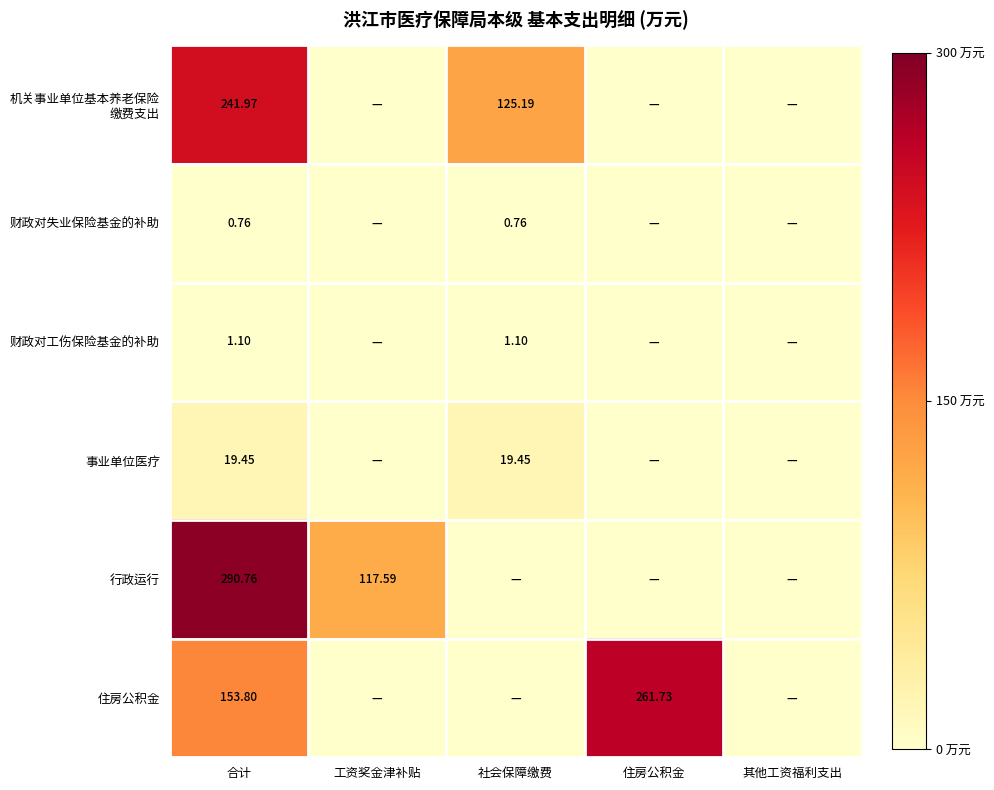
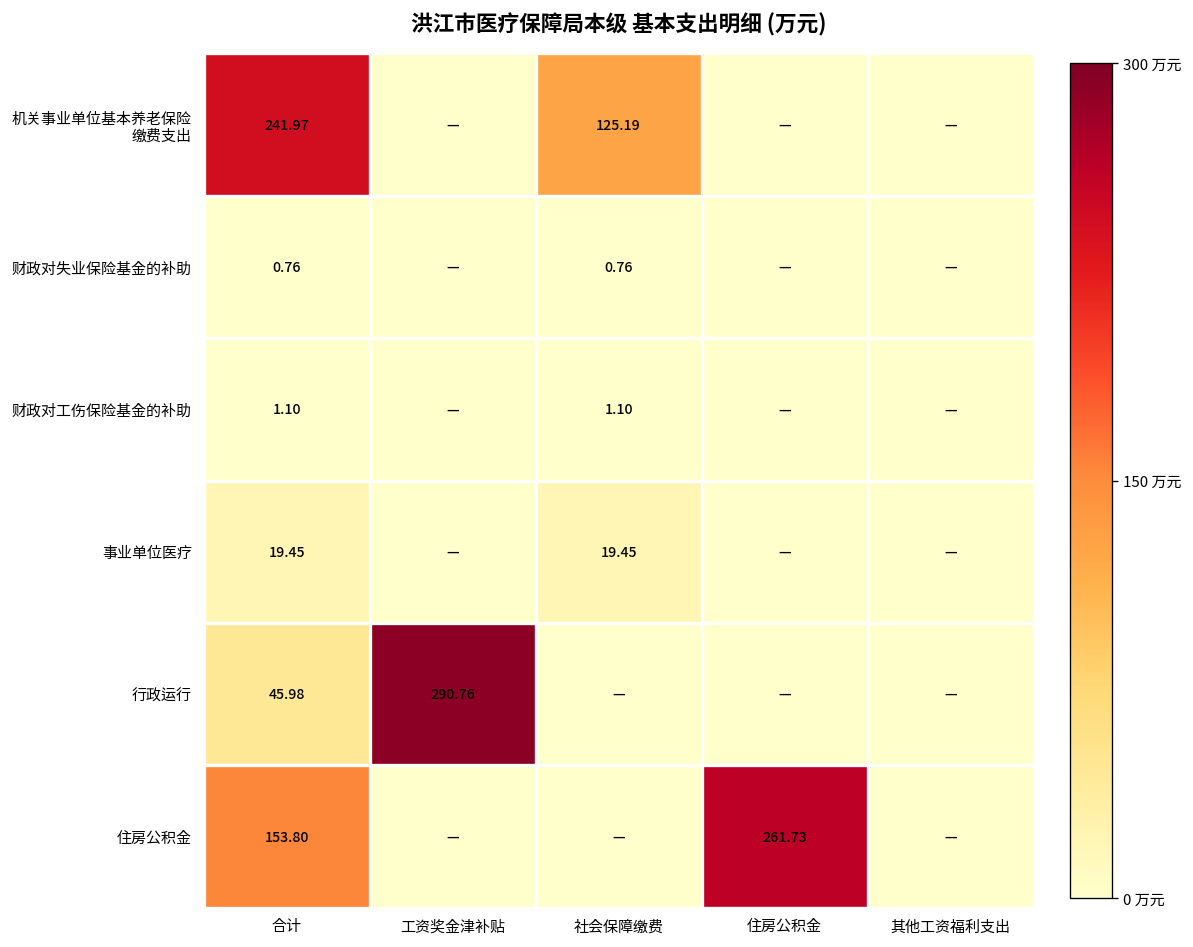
行政运行, 合计: 290.76 -> 45.98
行政运行, 工资奖金津补贴: 117.59 -> 290.76
